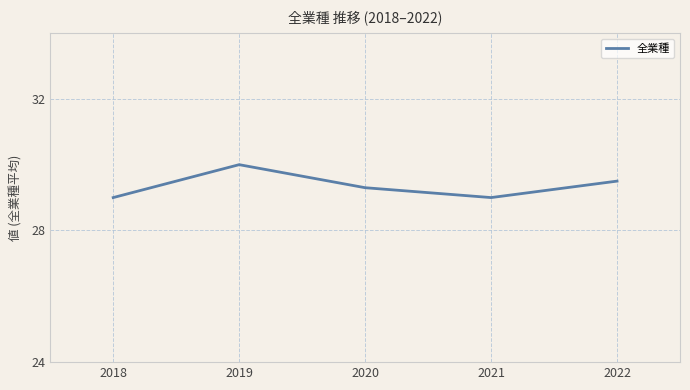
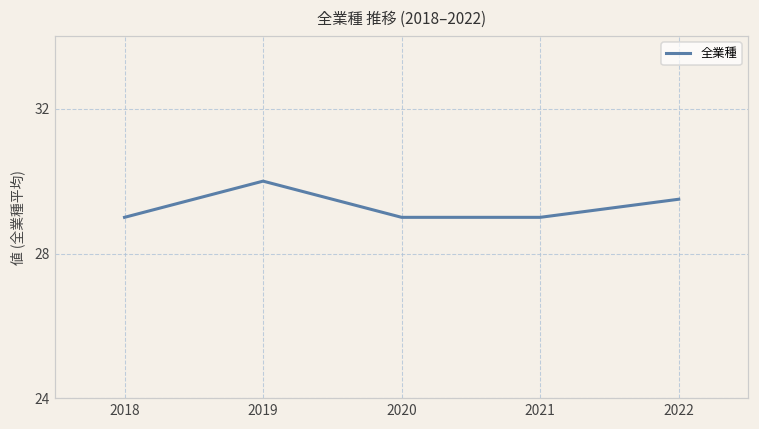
2020: 29.3 -> 29.0
